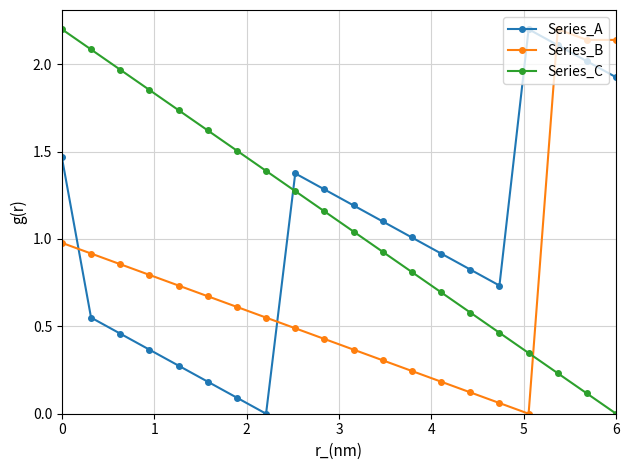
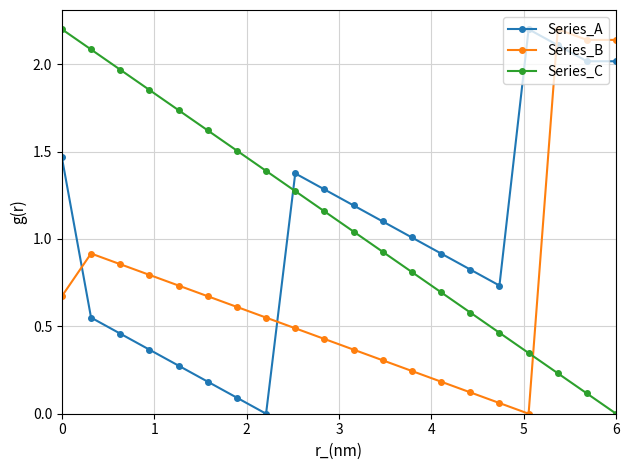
Series_B, 0: 0.98 -> 0.67
Series_A, 6: 1.93 -> 2.02
